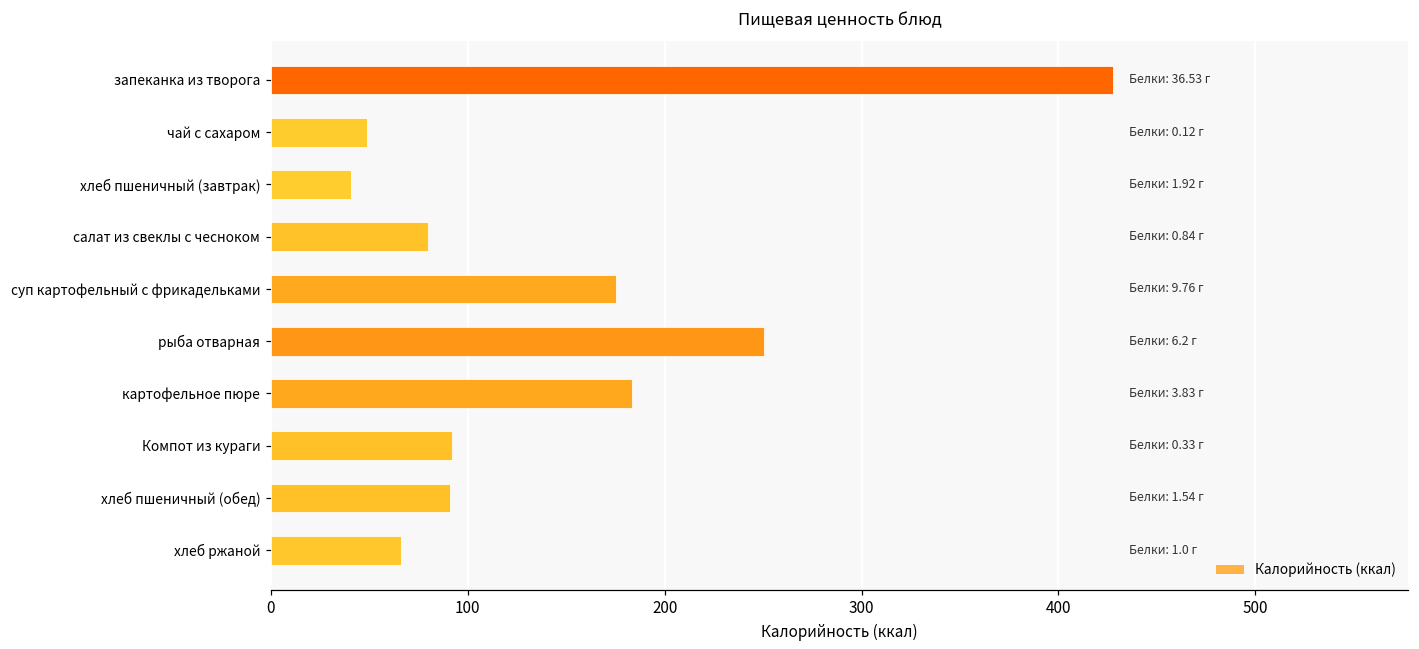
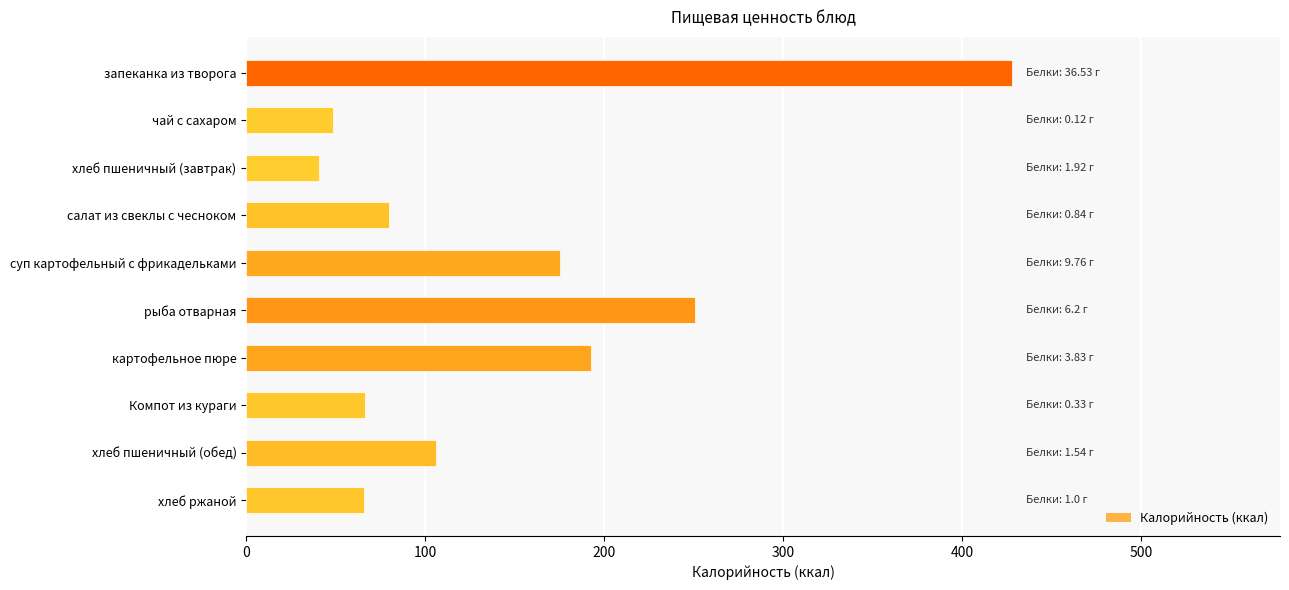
картофельное пюре: 183 -> 193
Компот из кураги: 92 -> 66
хлеб пшеничный (обед): 91 -> 106
